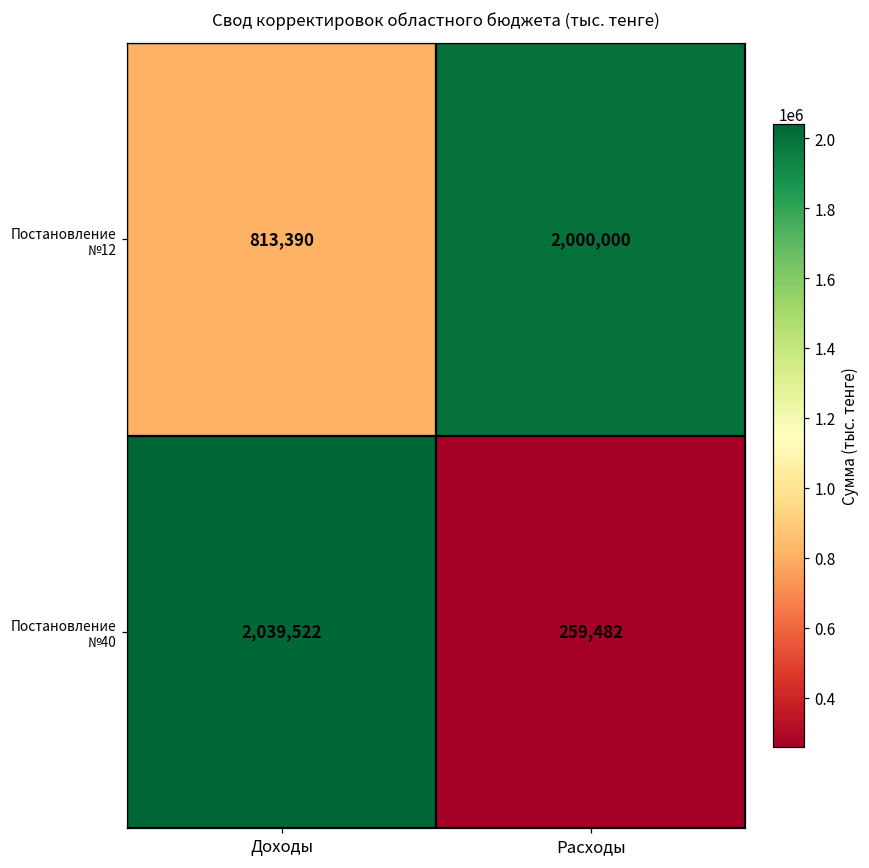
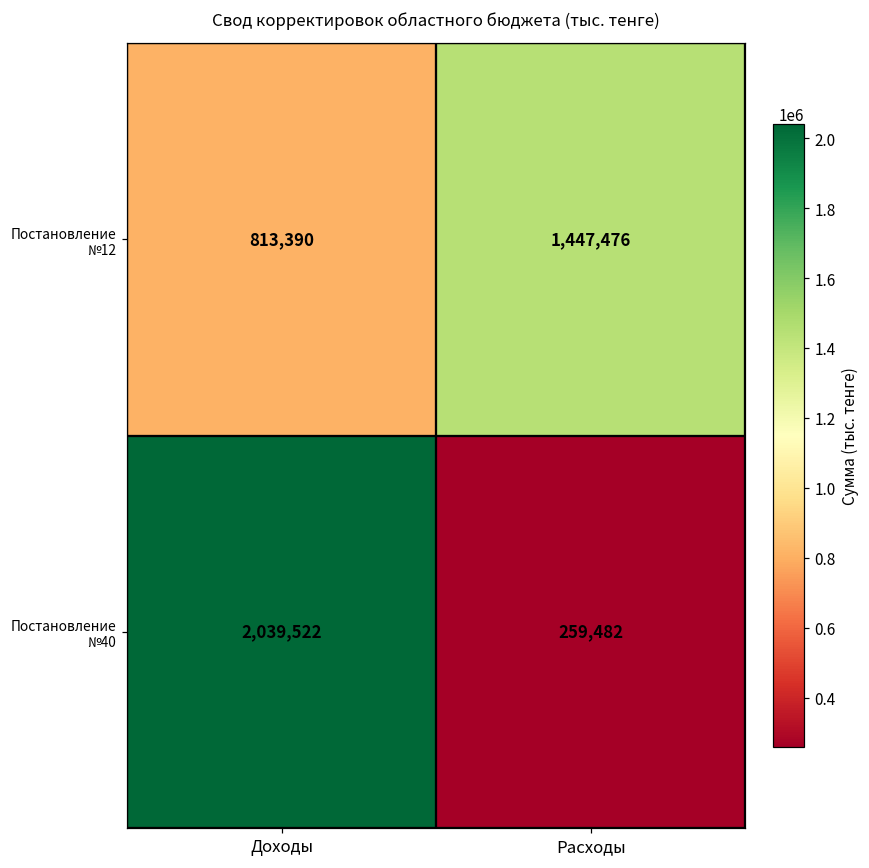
Постановление №12, Расходы: 2,000,000 -> 1,447,476
